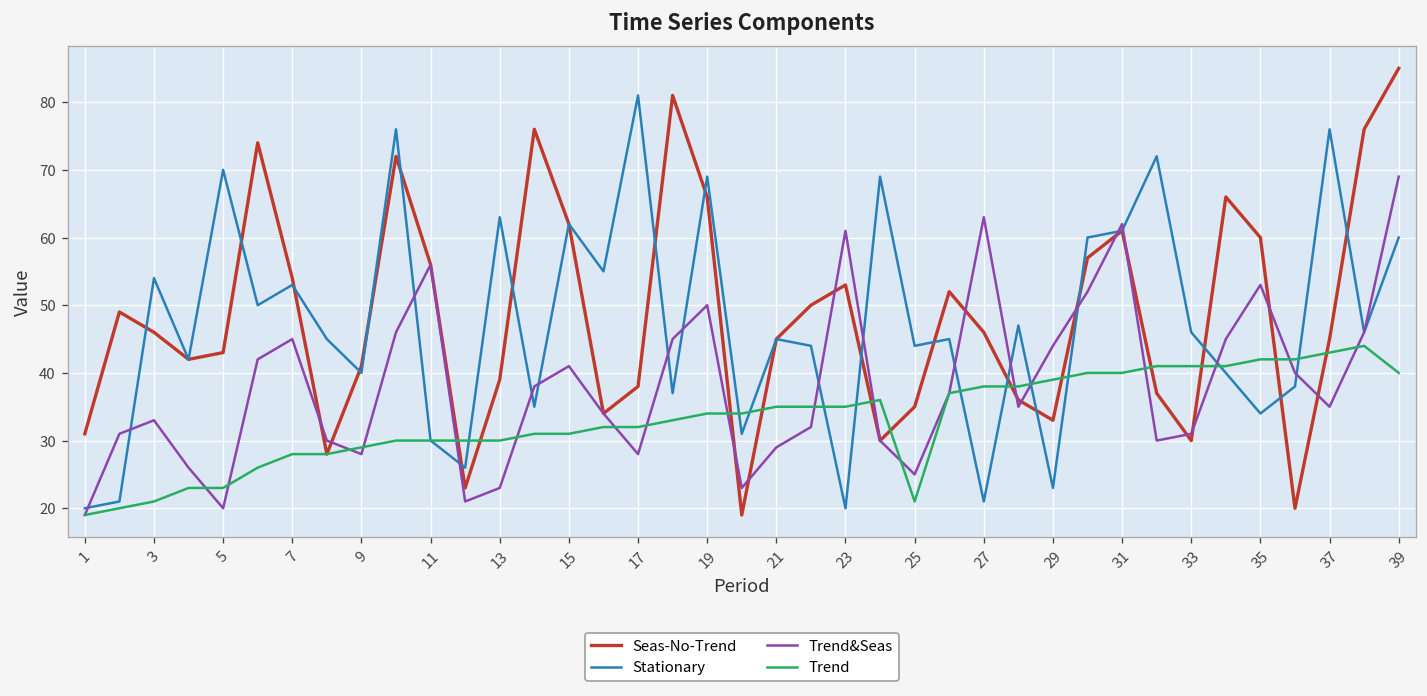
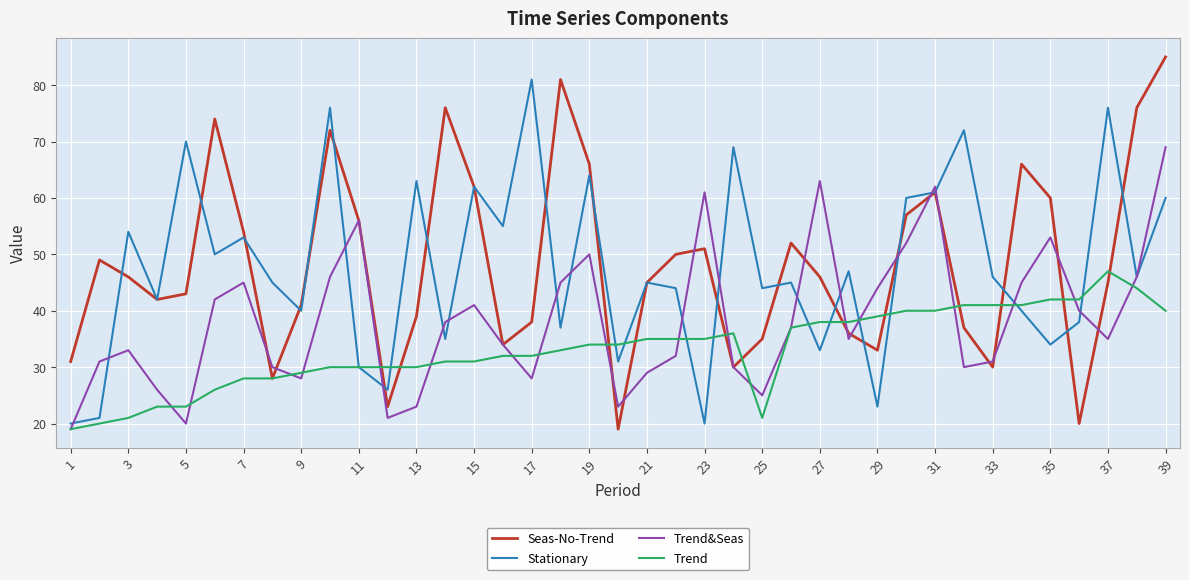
Stationary, 19: 69 -> 64
Seas-No-Trend, 23: 53 -> 51
Stationary, 27: 21 -> 33
Trend, 37: 43 -> 47
